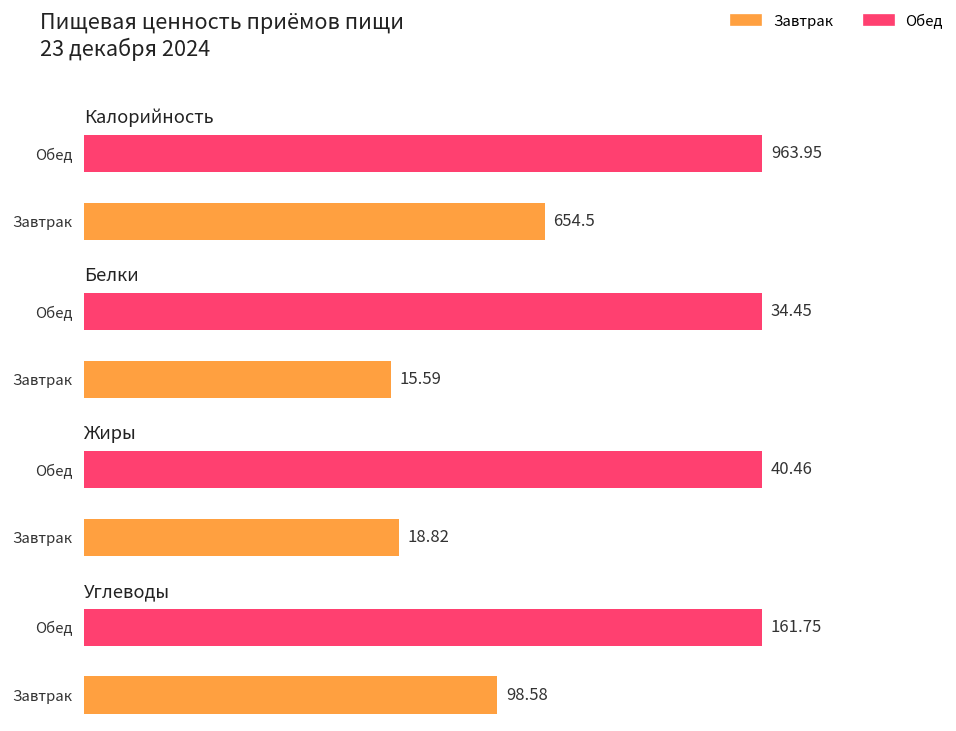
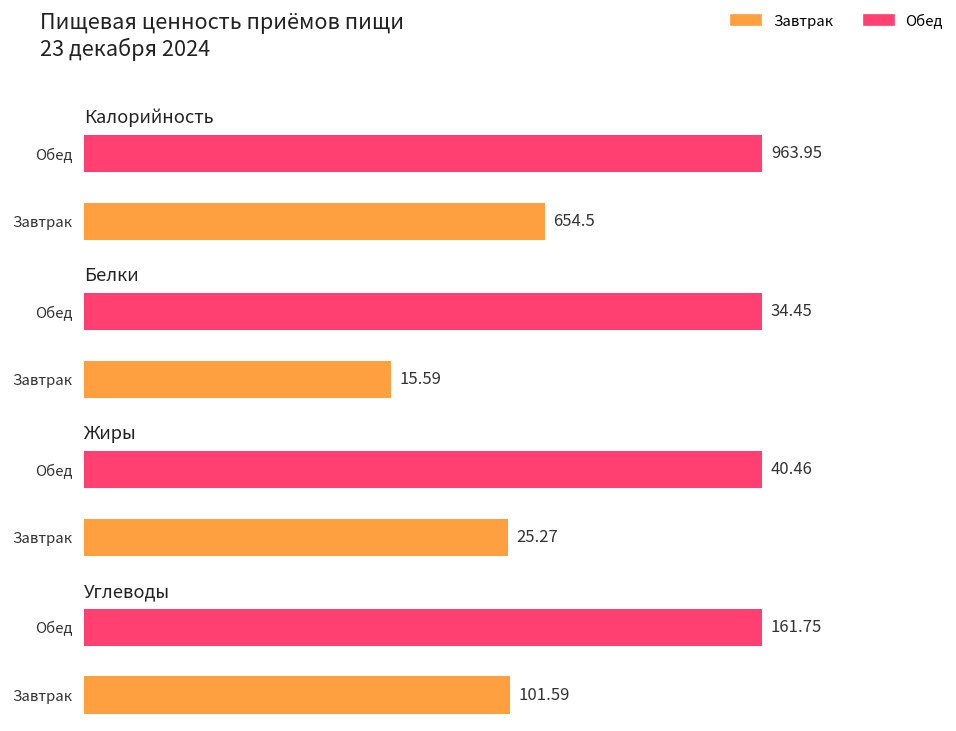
Жиры, Завтрак: 18.82 -> 25.27
Углеводы, Завтрак: 98.58 -> 101.59
